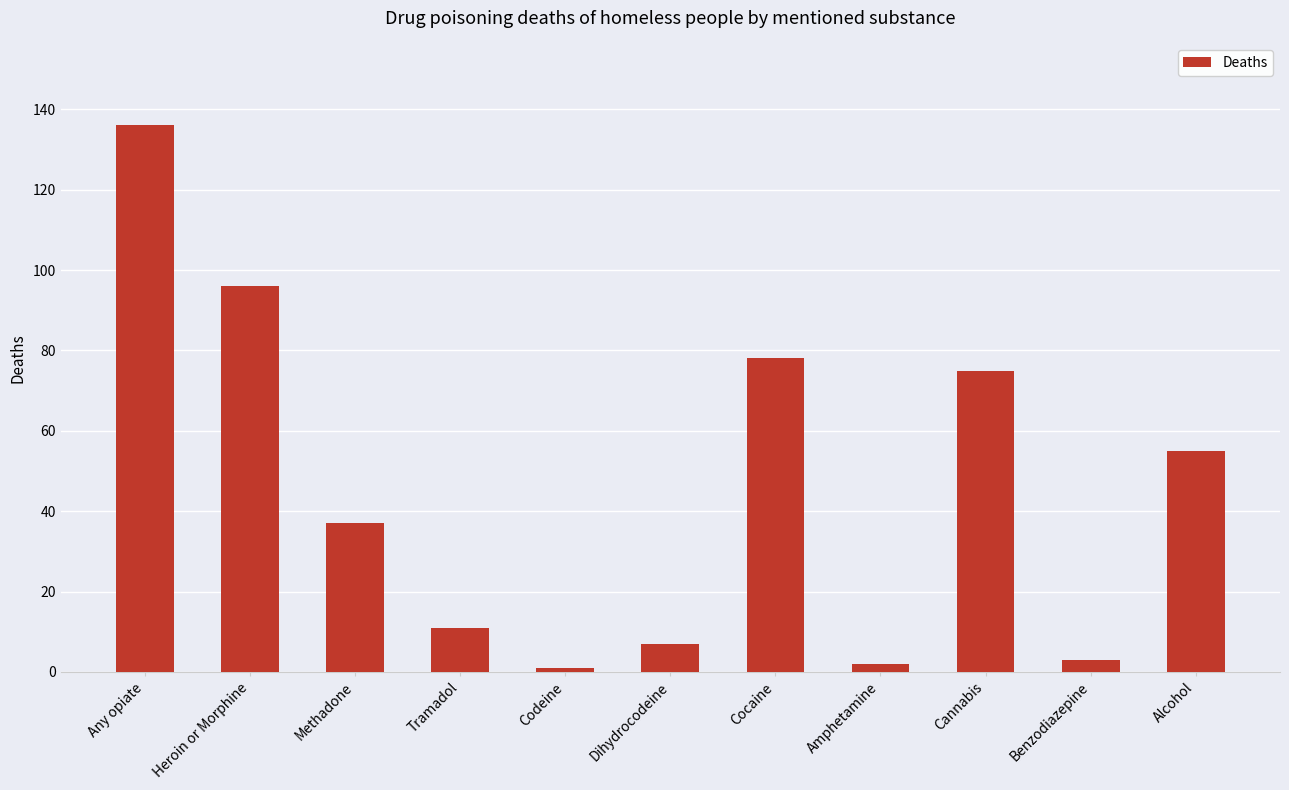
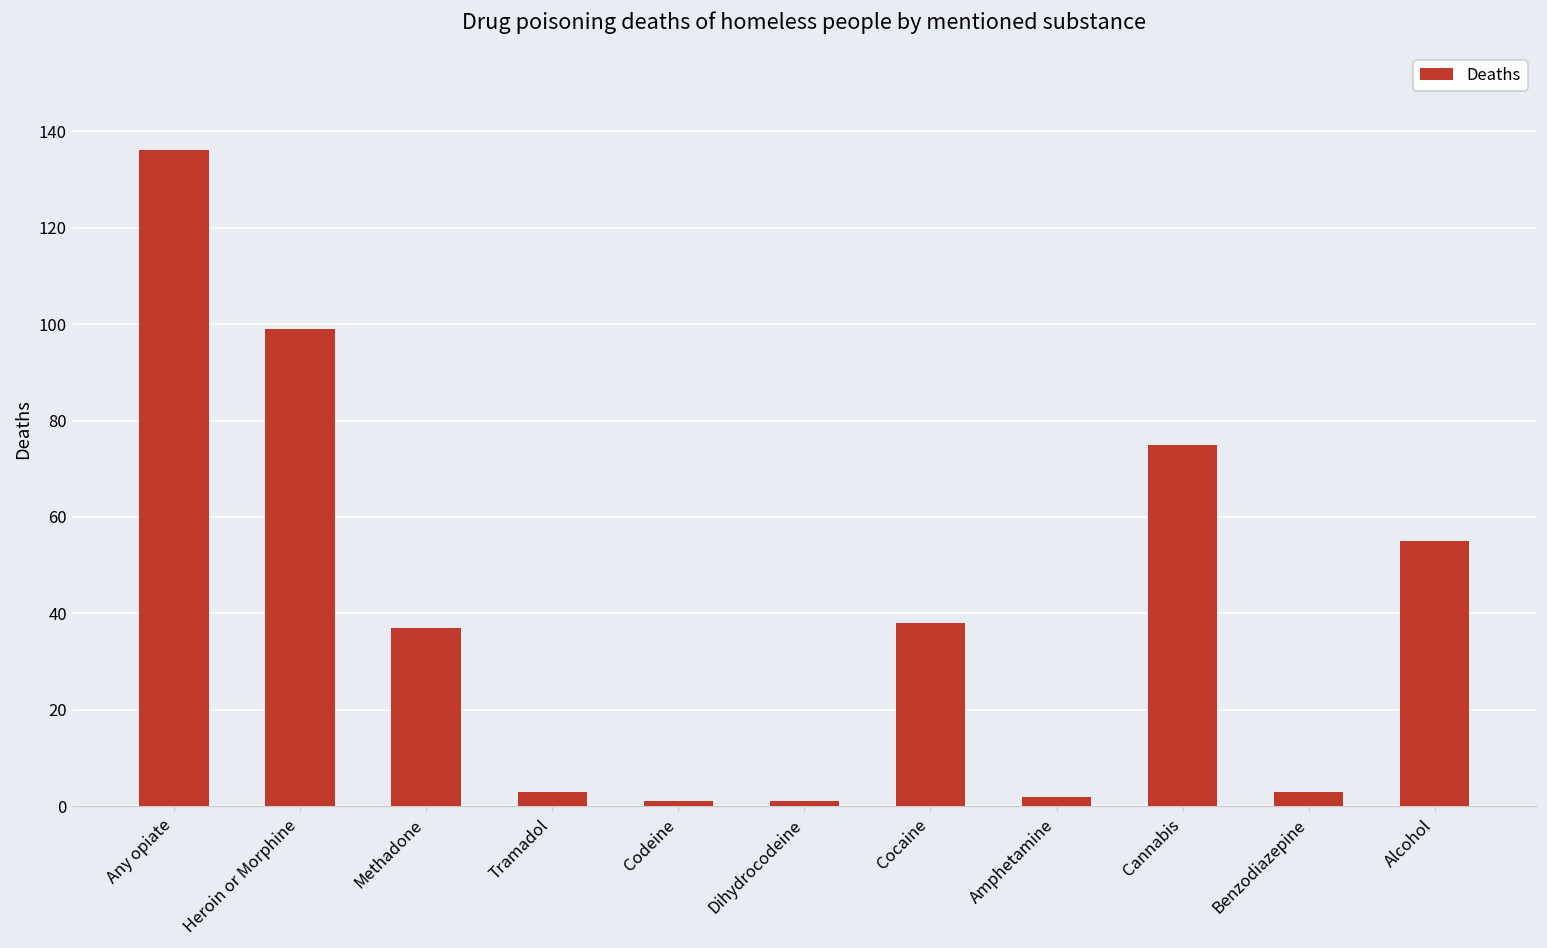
Heroin or Morphine: 96 -> 99
Tramadol: 11 -> 3
Dihydrocodeine: 7 -> 1
Cocaine: 78 -> 38
